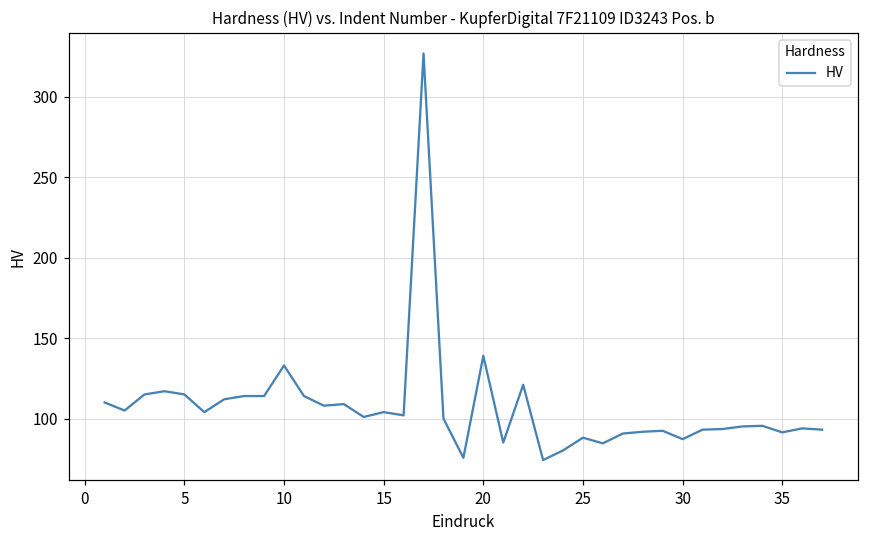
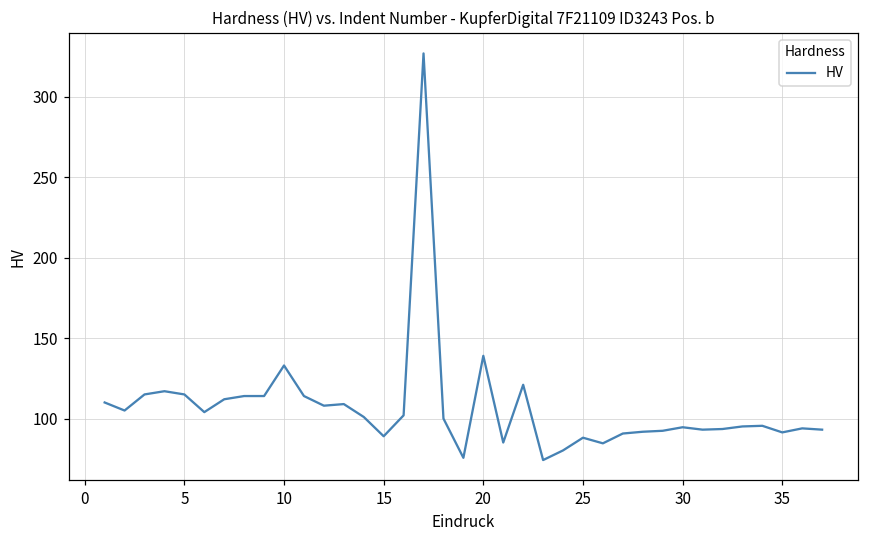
15: 104 -> 89
30: 87 -> 95
